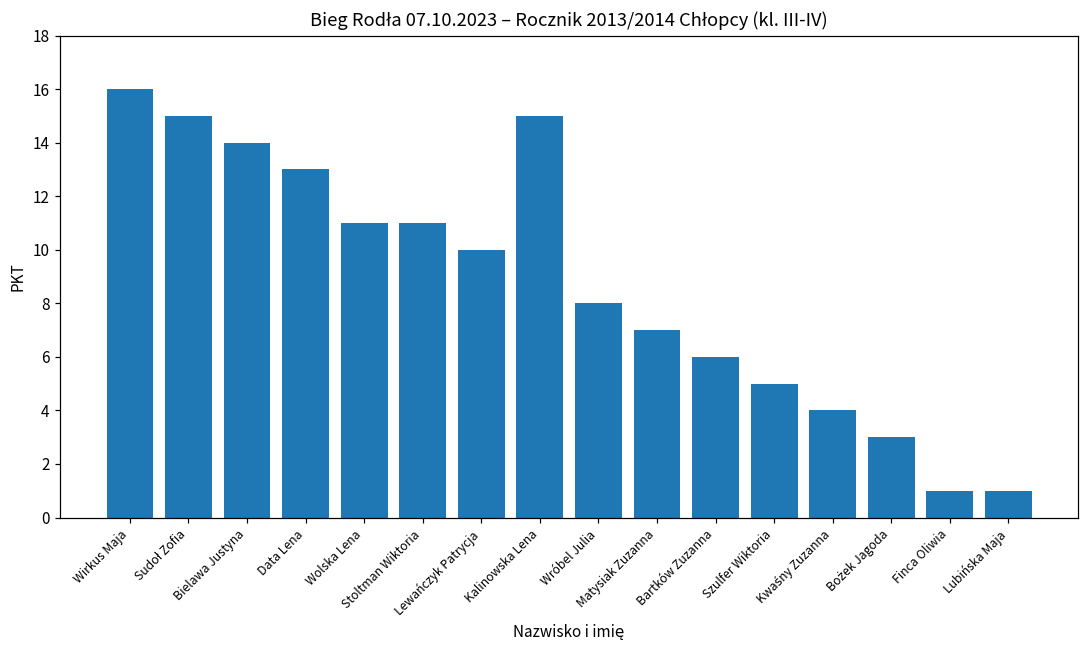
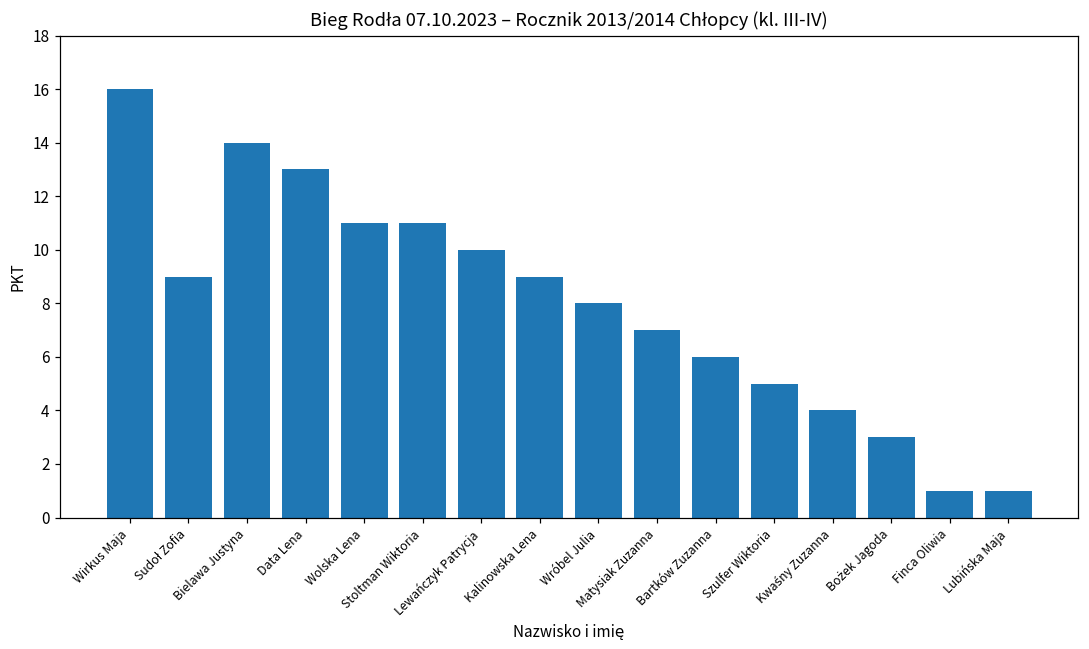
Sudoł Zofia: 15 -> 9
Kalinowska Lena: 15 -> 9
